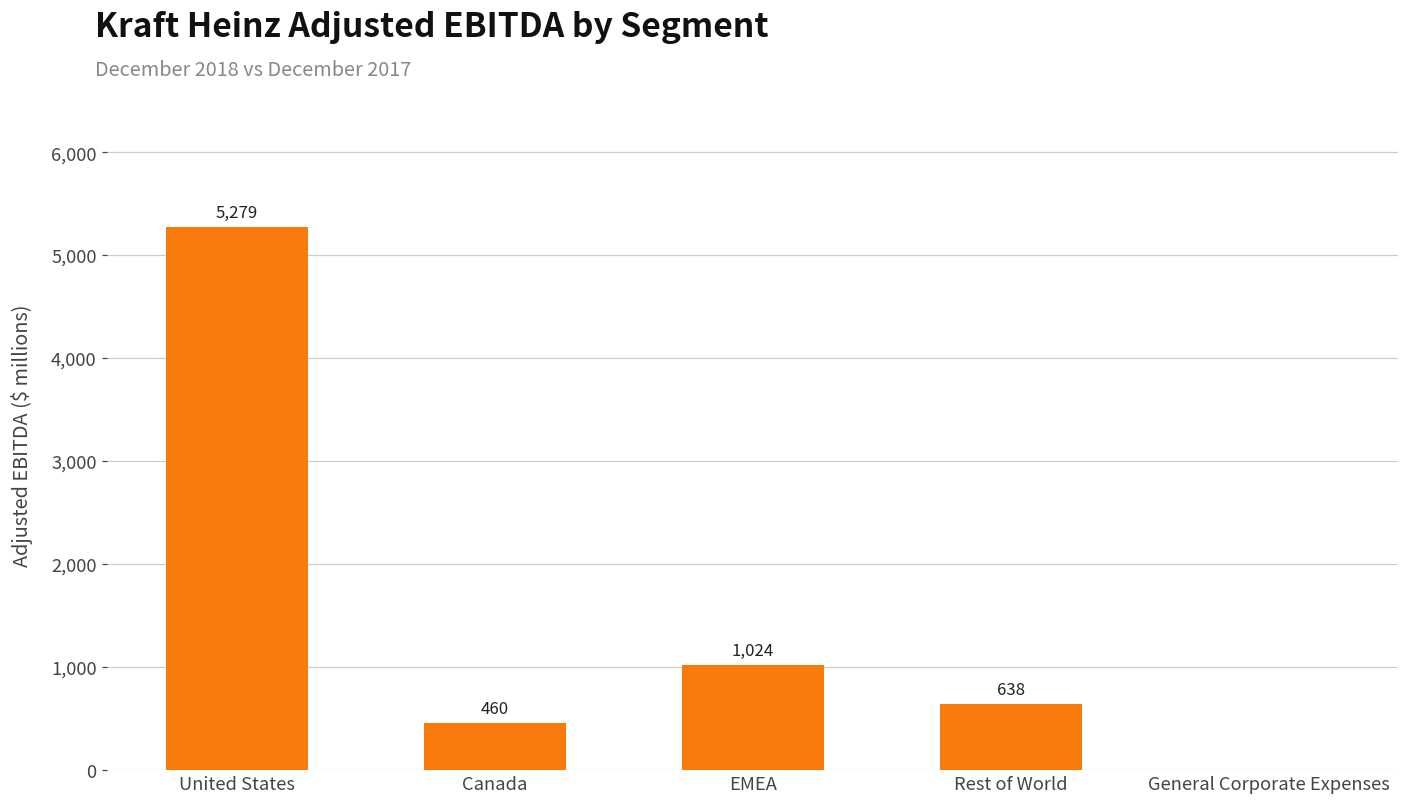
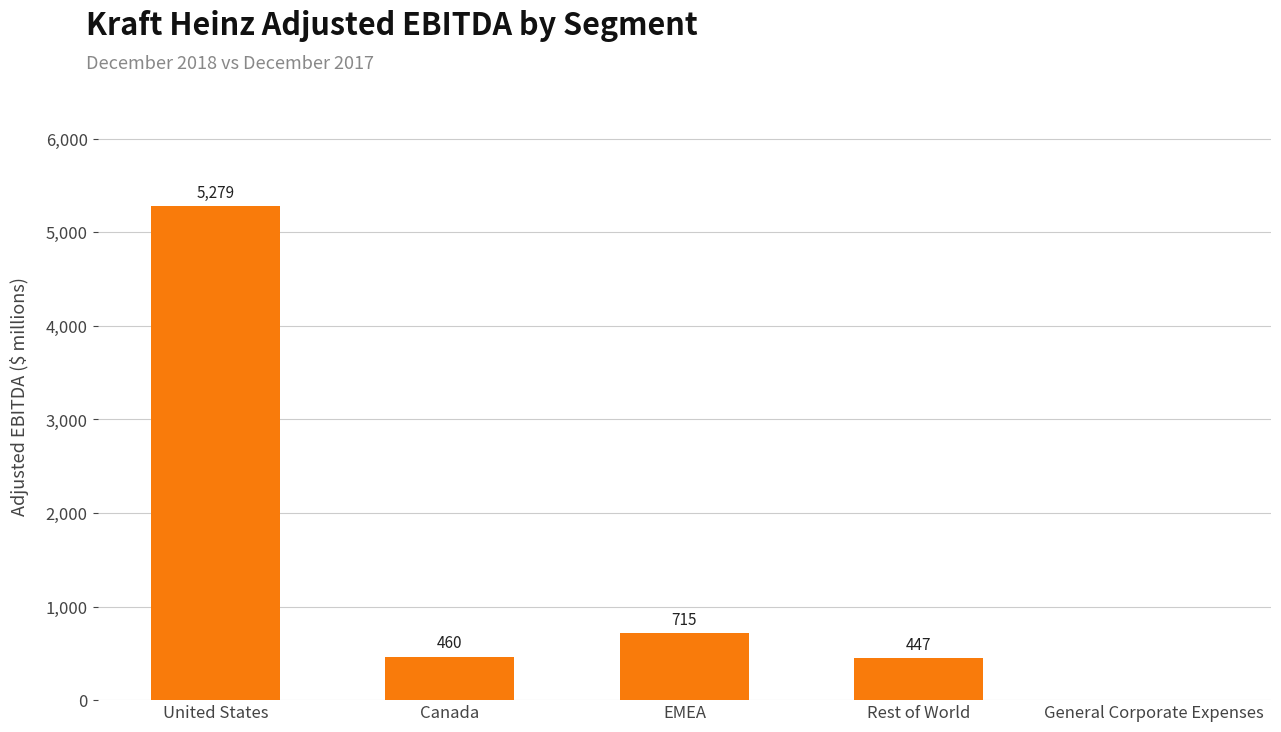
EMEA: 1,024 -> 715
Rest of World: 638 -> 447
